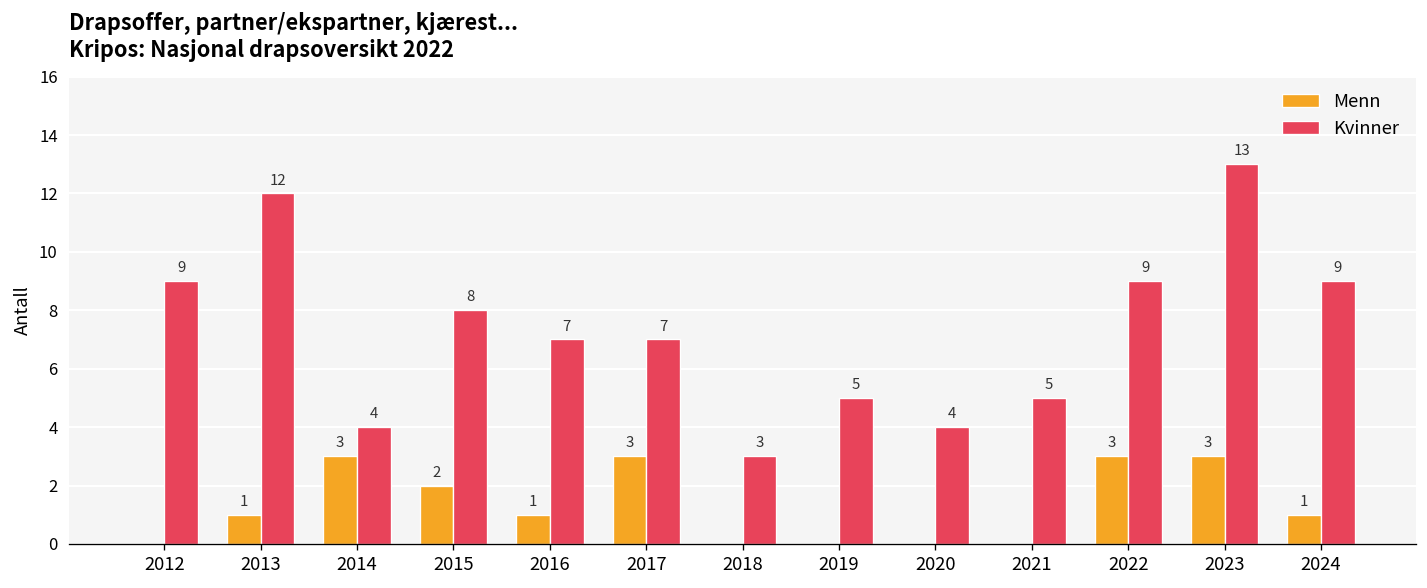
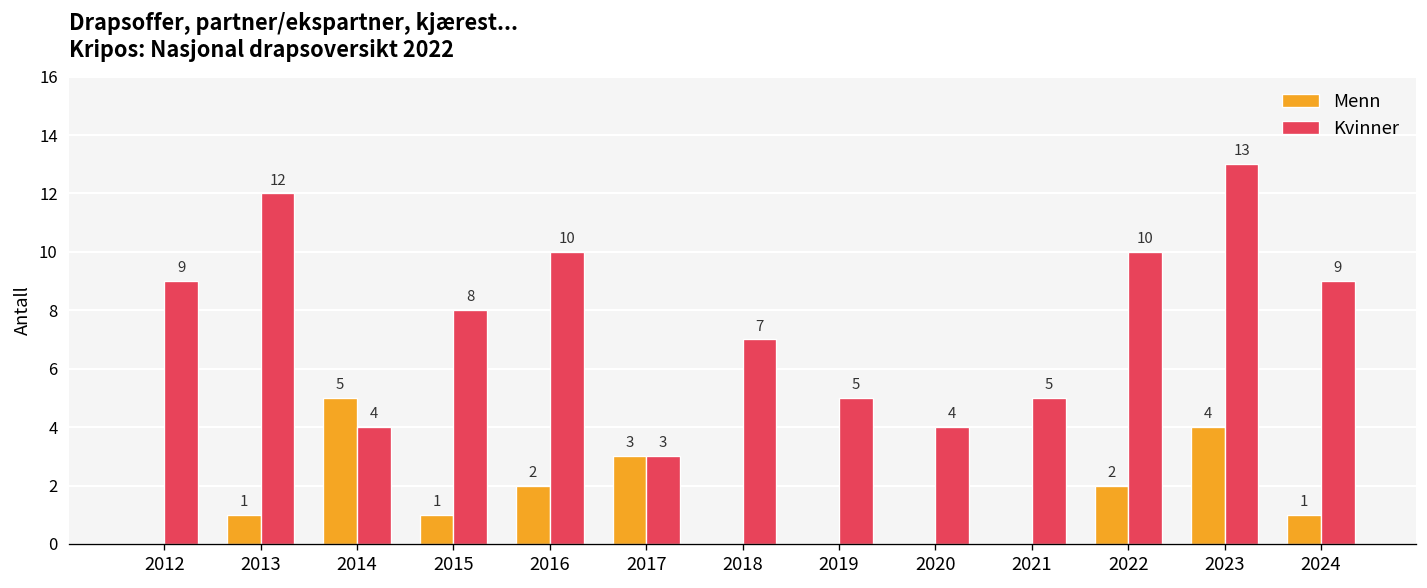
Menn, 2014: 3 -> 5
Menn, 2015: 2 -> 1
Menn, 2016: 1 -> 2
Kvinner, 2016: 7 -> 10
Kvinner, 2017: 7 -> 3
Kvinner, 2018: 3 -> 7
Menn, 2022: 3 -> 2
Kvinner, 2022: 9 -> 10
Menn, 2023: 3 -> 4
